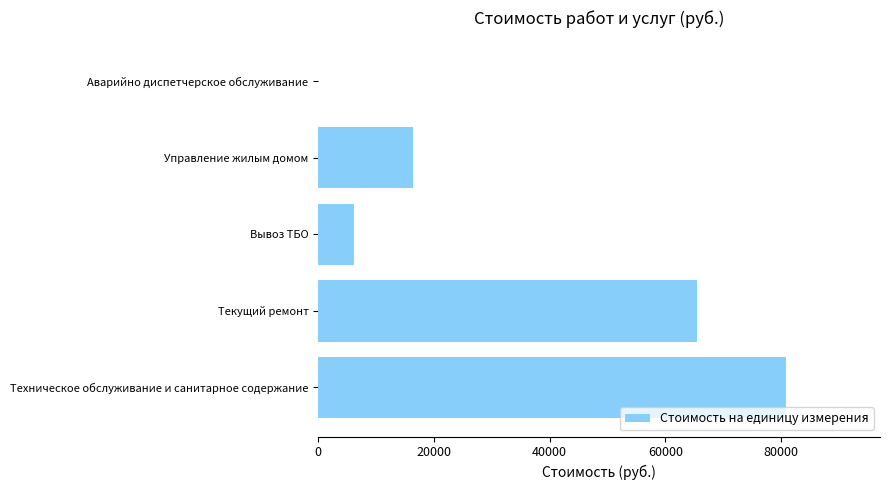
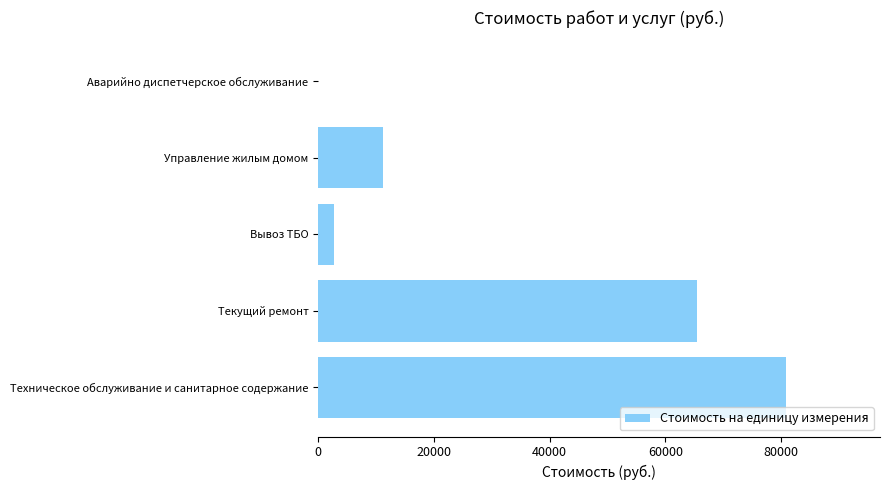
Управление жилым домом: 16000 -> 11000
Вывоз ТБО: 6000 -> 3000
